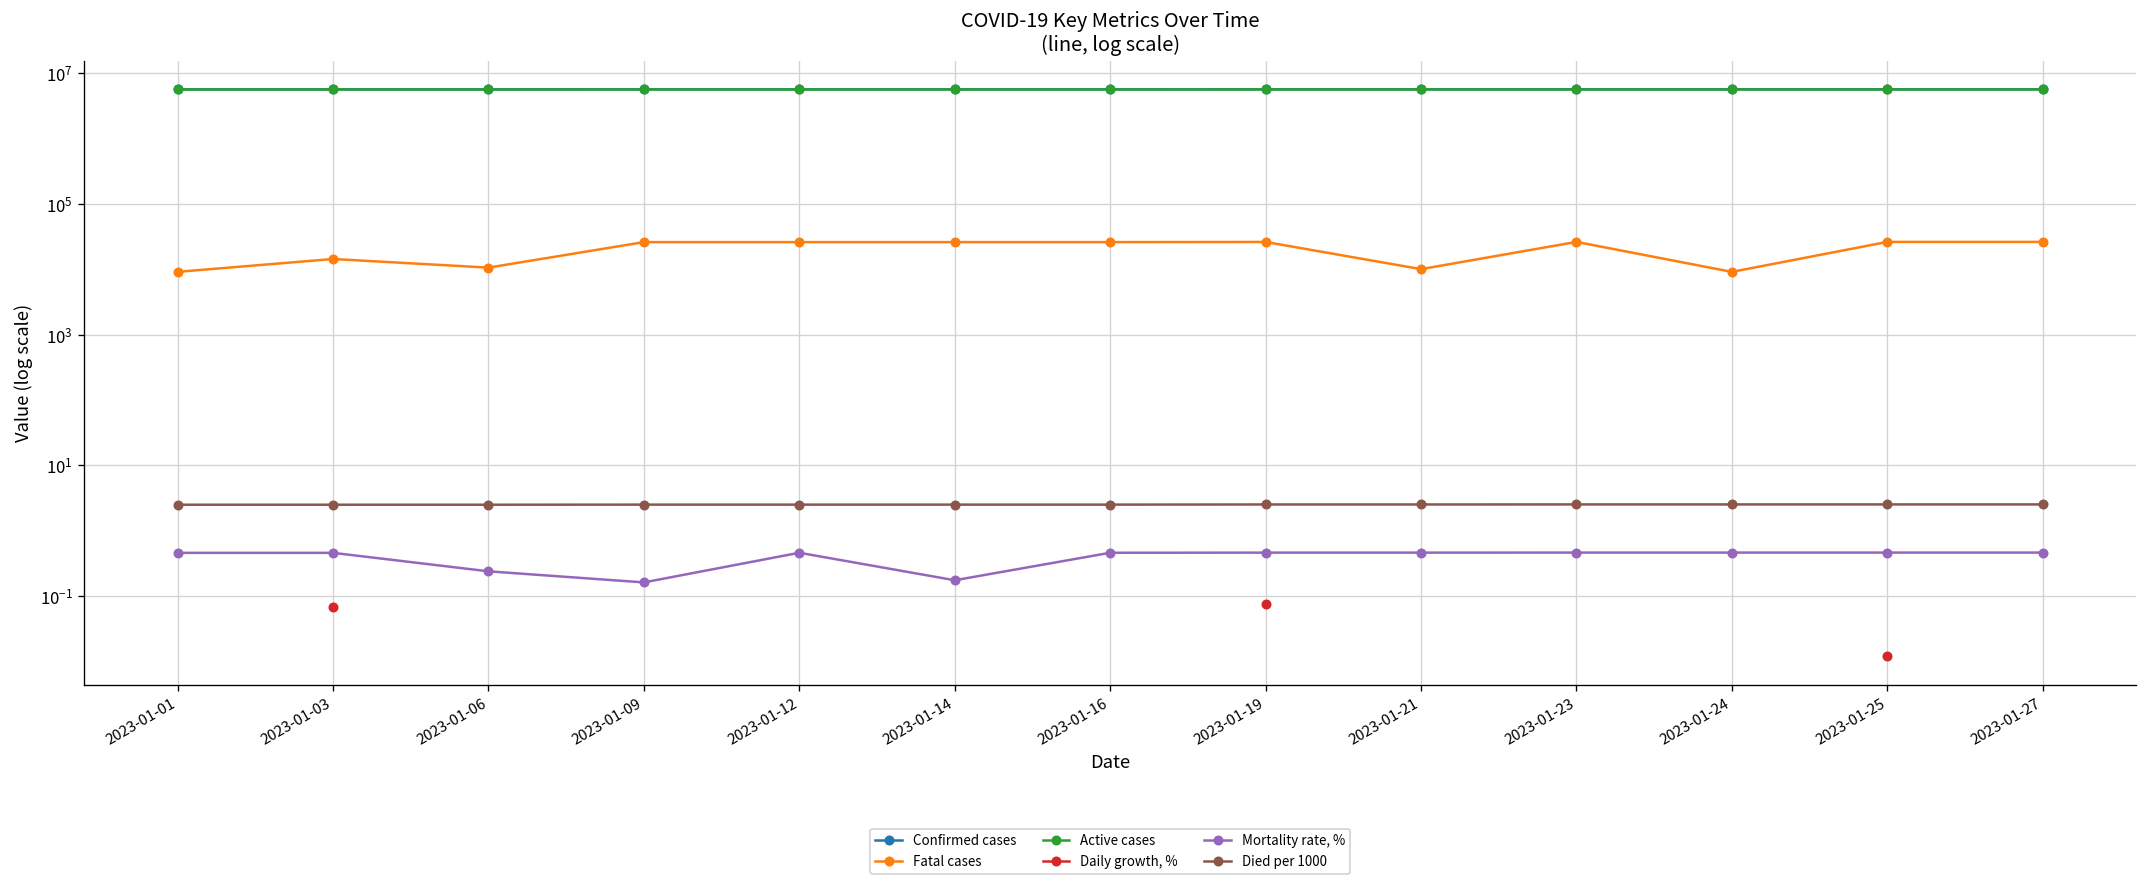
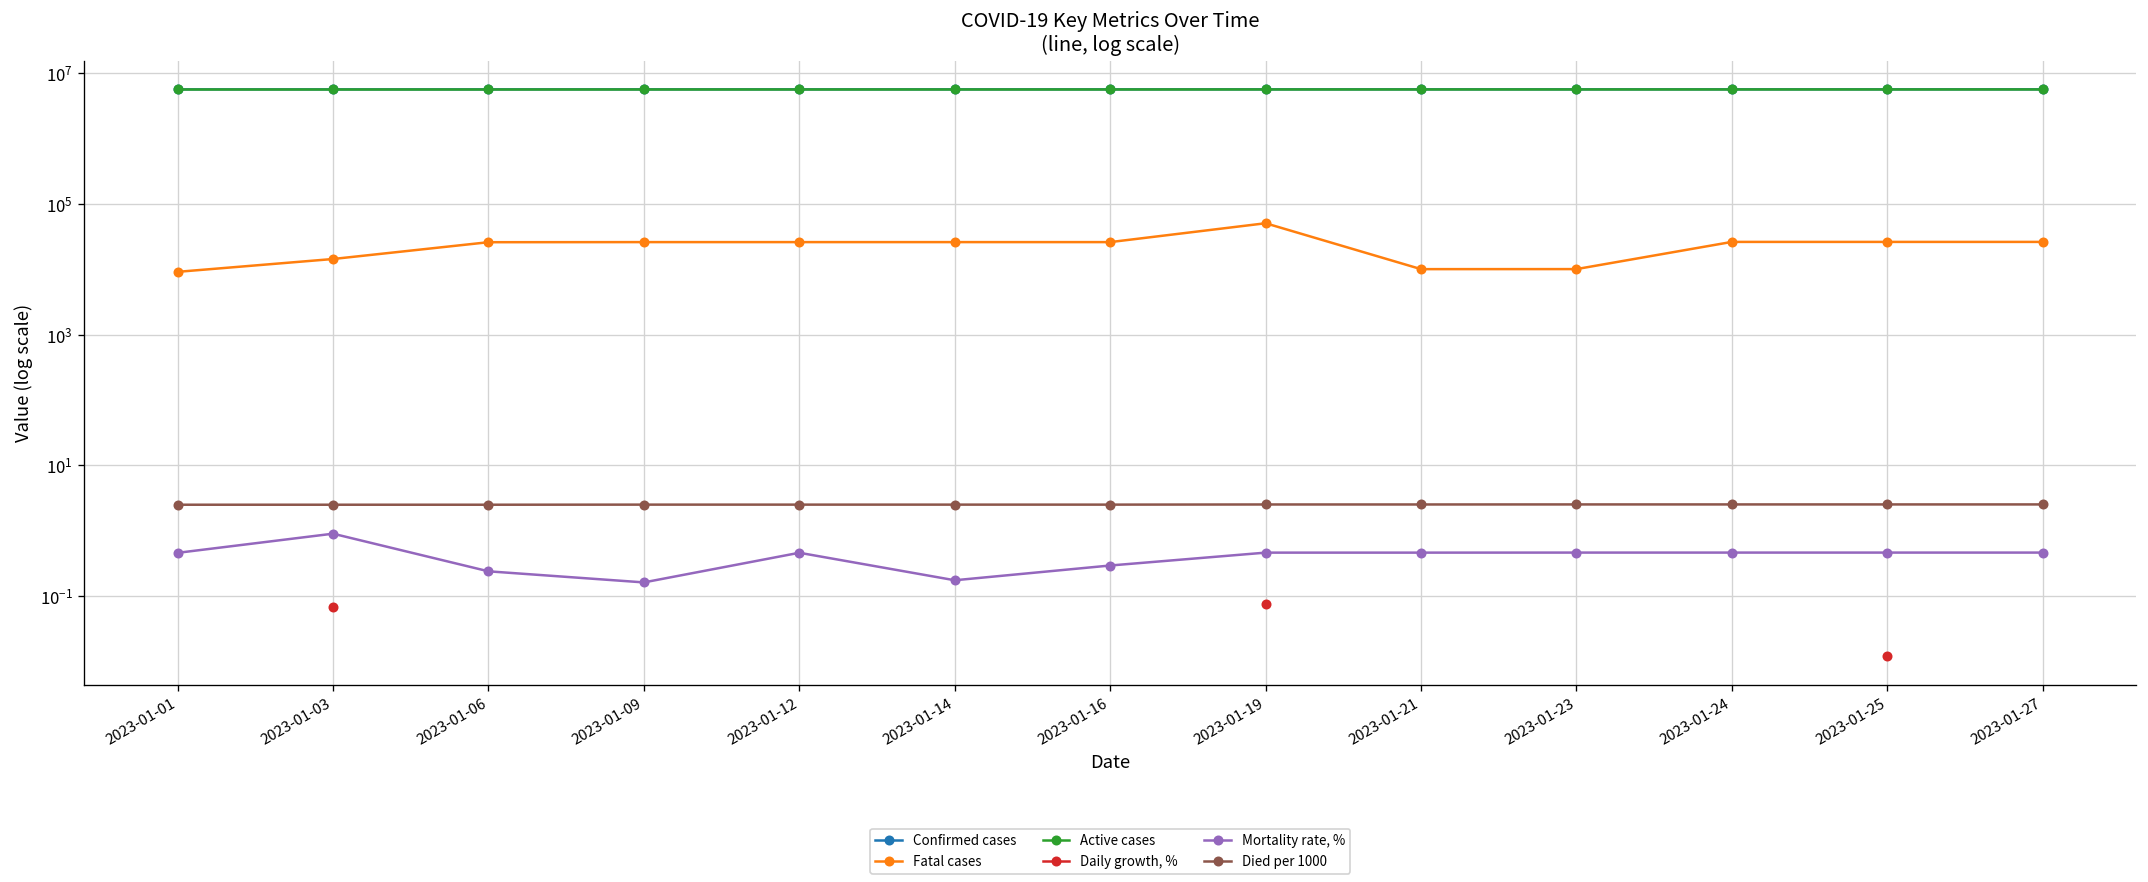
Mortality rate, %, 2023-01-03: 0.5 -> 0.9
Fatal cases, 2023-01-06: 11000 -> 30000
Mortality rate, %, 2023-01-16: 0.5 -> 0.3
Fatal cases, 2023-01-19: 30000 -> 50000
Fatal cases, 2023-01-23: 30000 -> 10000
Fatal cases, 2023-01-24: 9000 -> 30000
